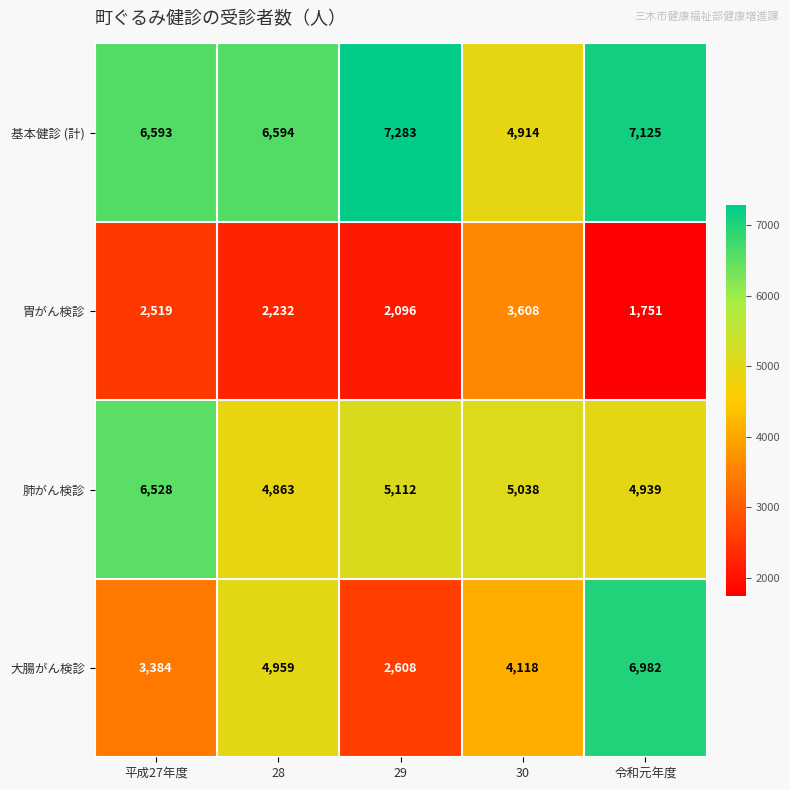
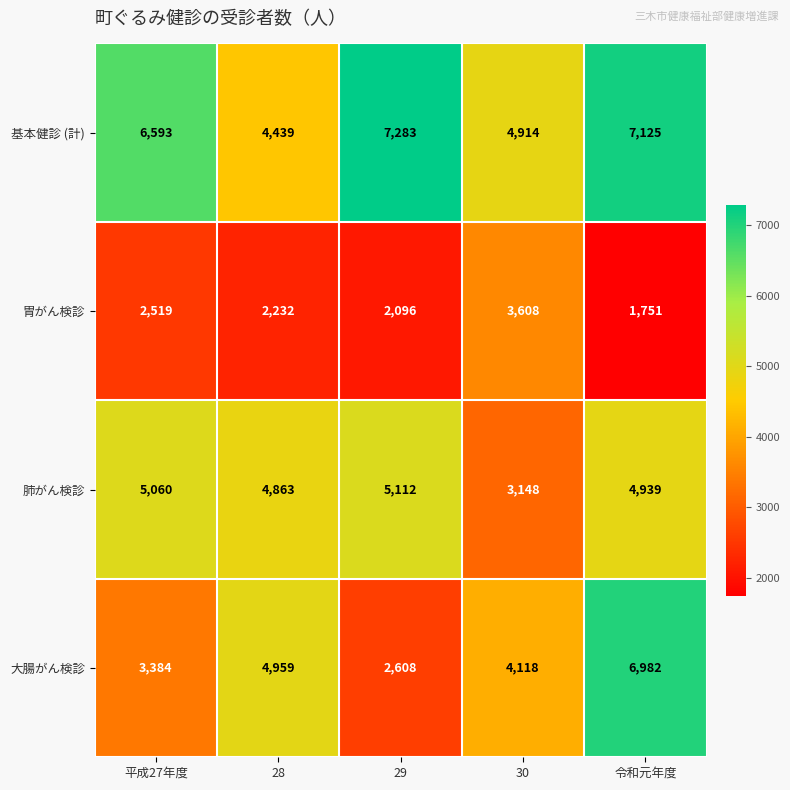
基本健診 (計), 28: 6,594 -> 4,439
肺がん検診, 平成27年度: 6,528 -> 5,060
肺がん検診, 30: 5,038 -> 3,148
